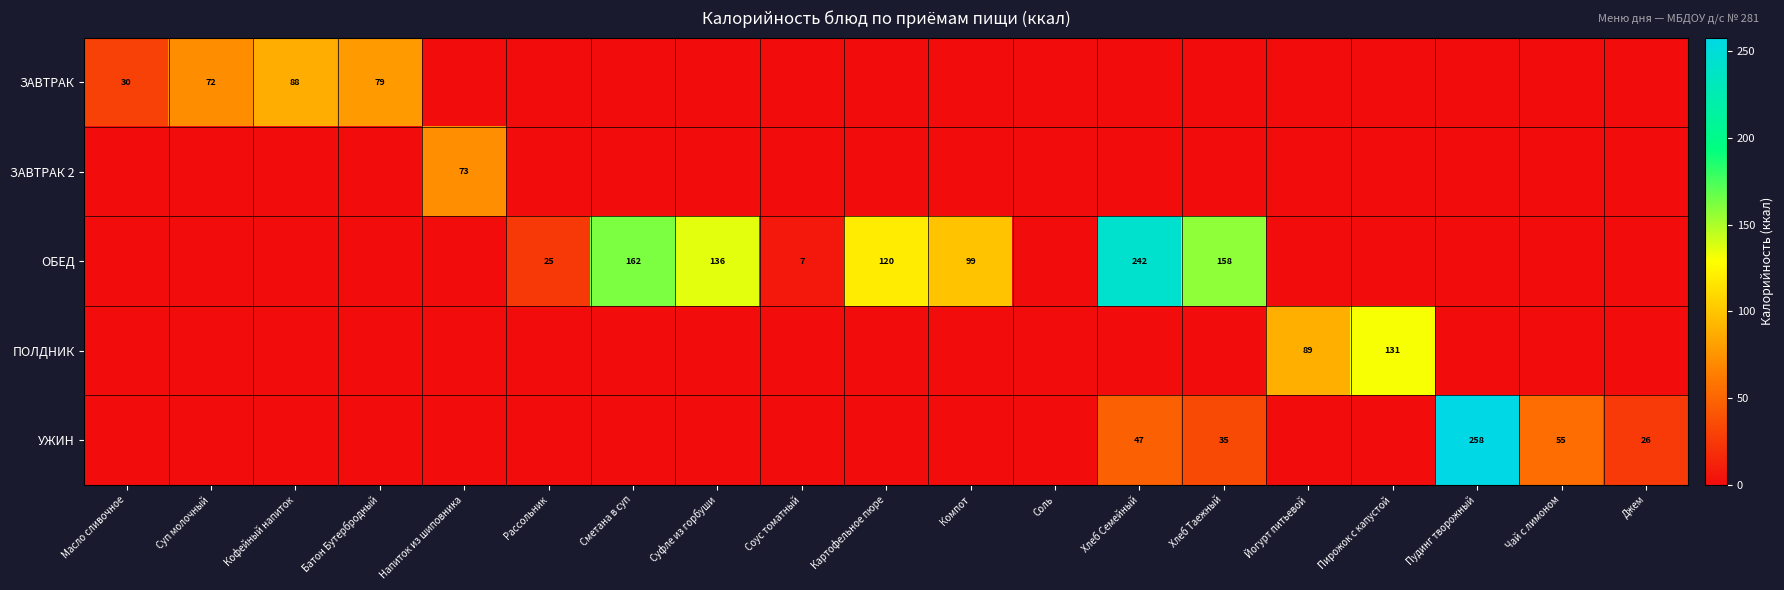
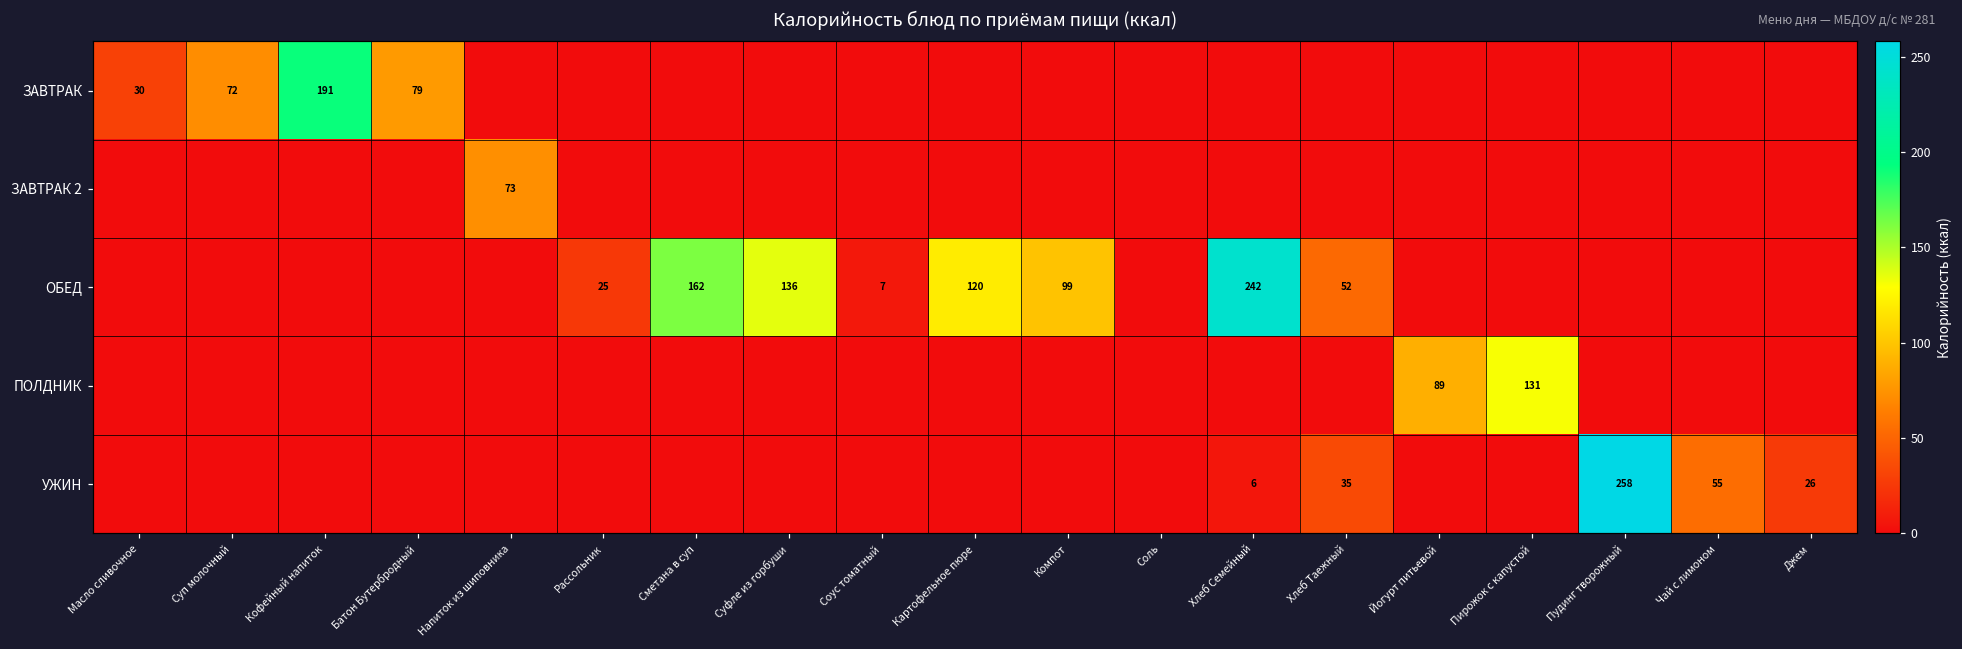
ЗАВТРАК, Кофейный напиток: 88 -> 191
ОБЕД, Хлеб Таежный: 158 -> 52
УЖИН, Хлеб Семейный: 47 -> 6
